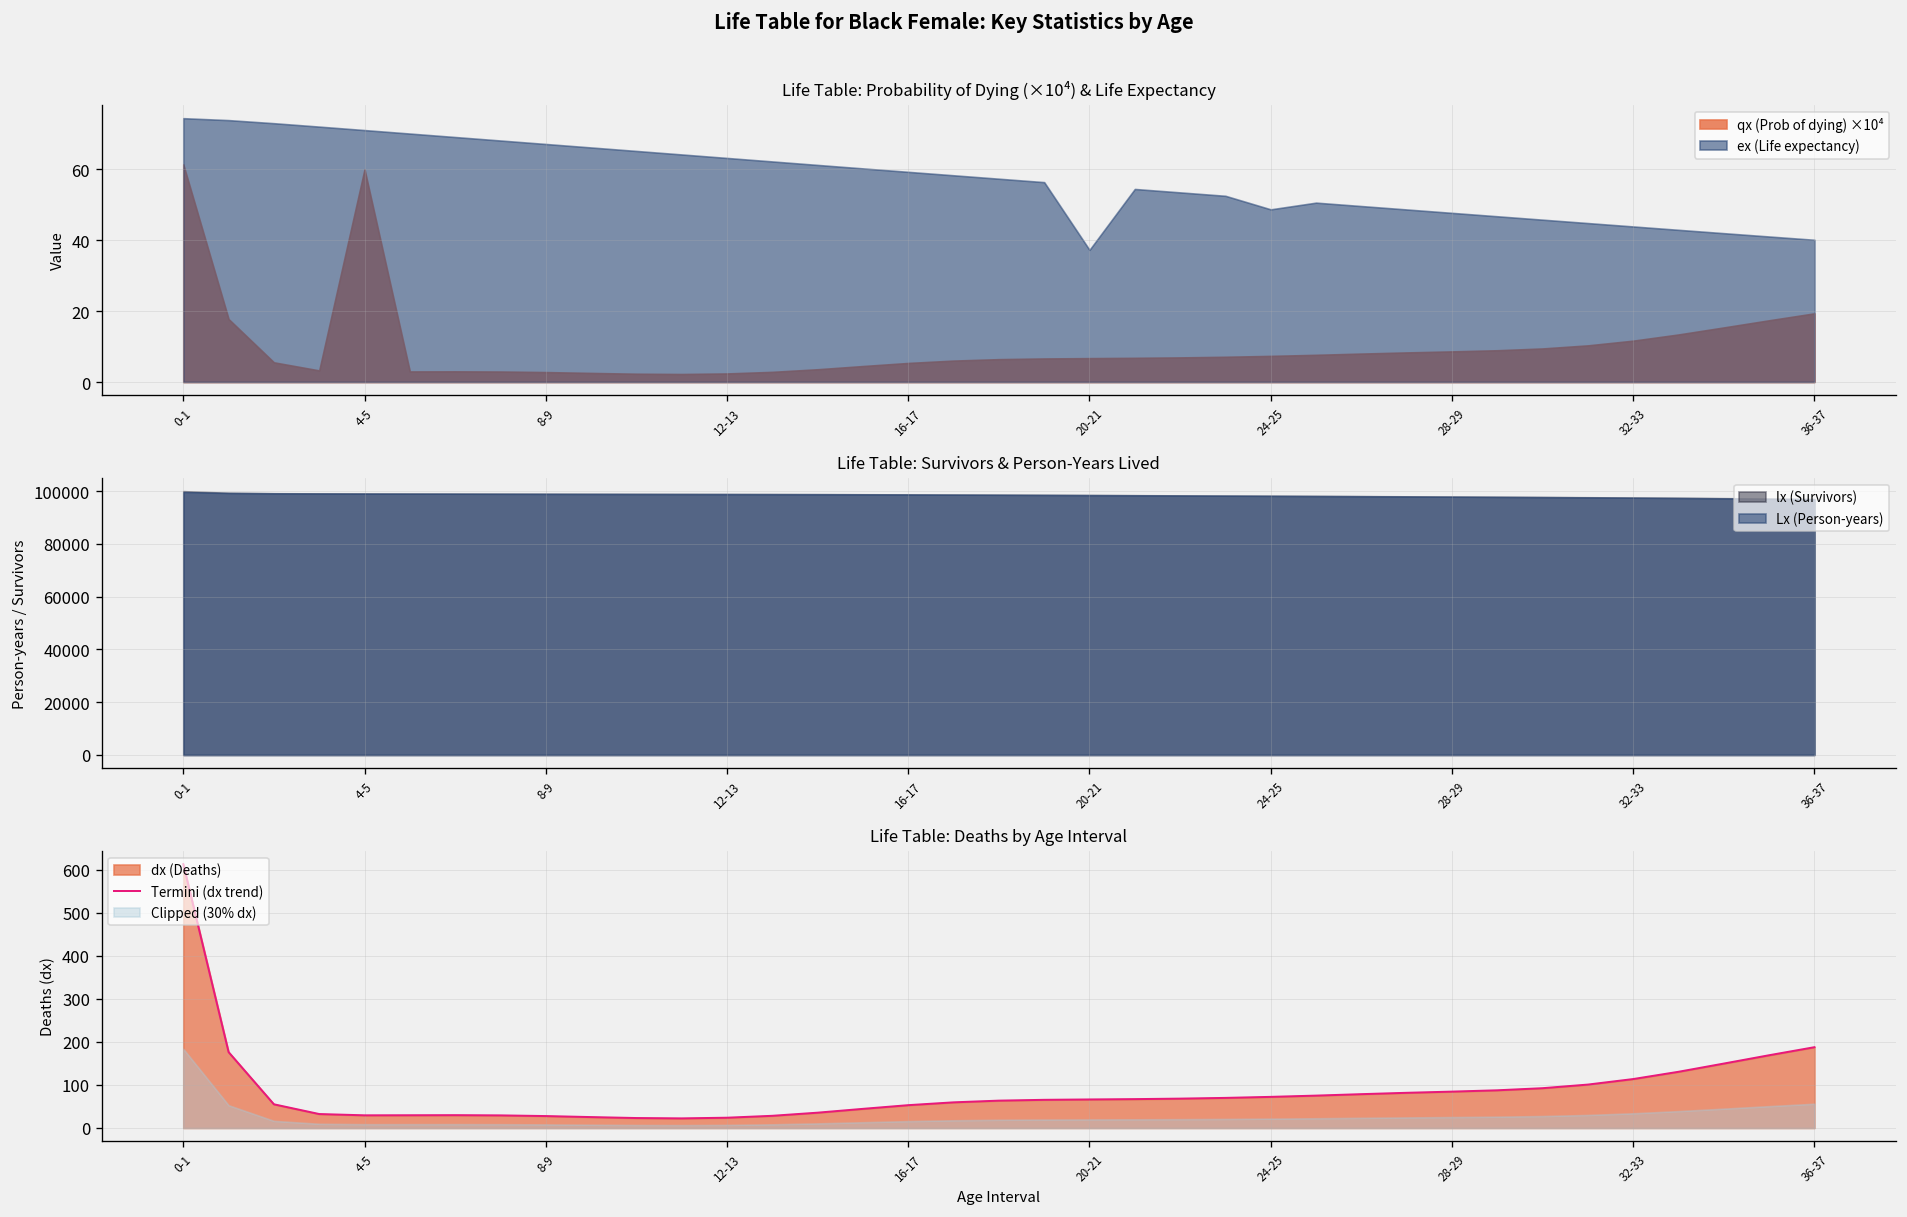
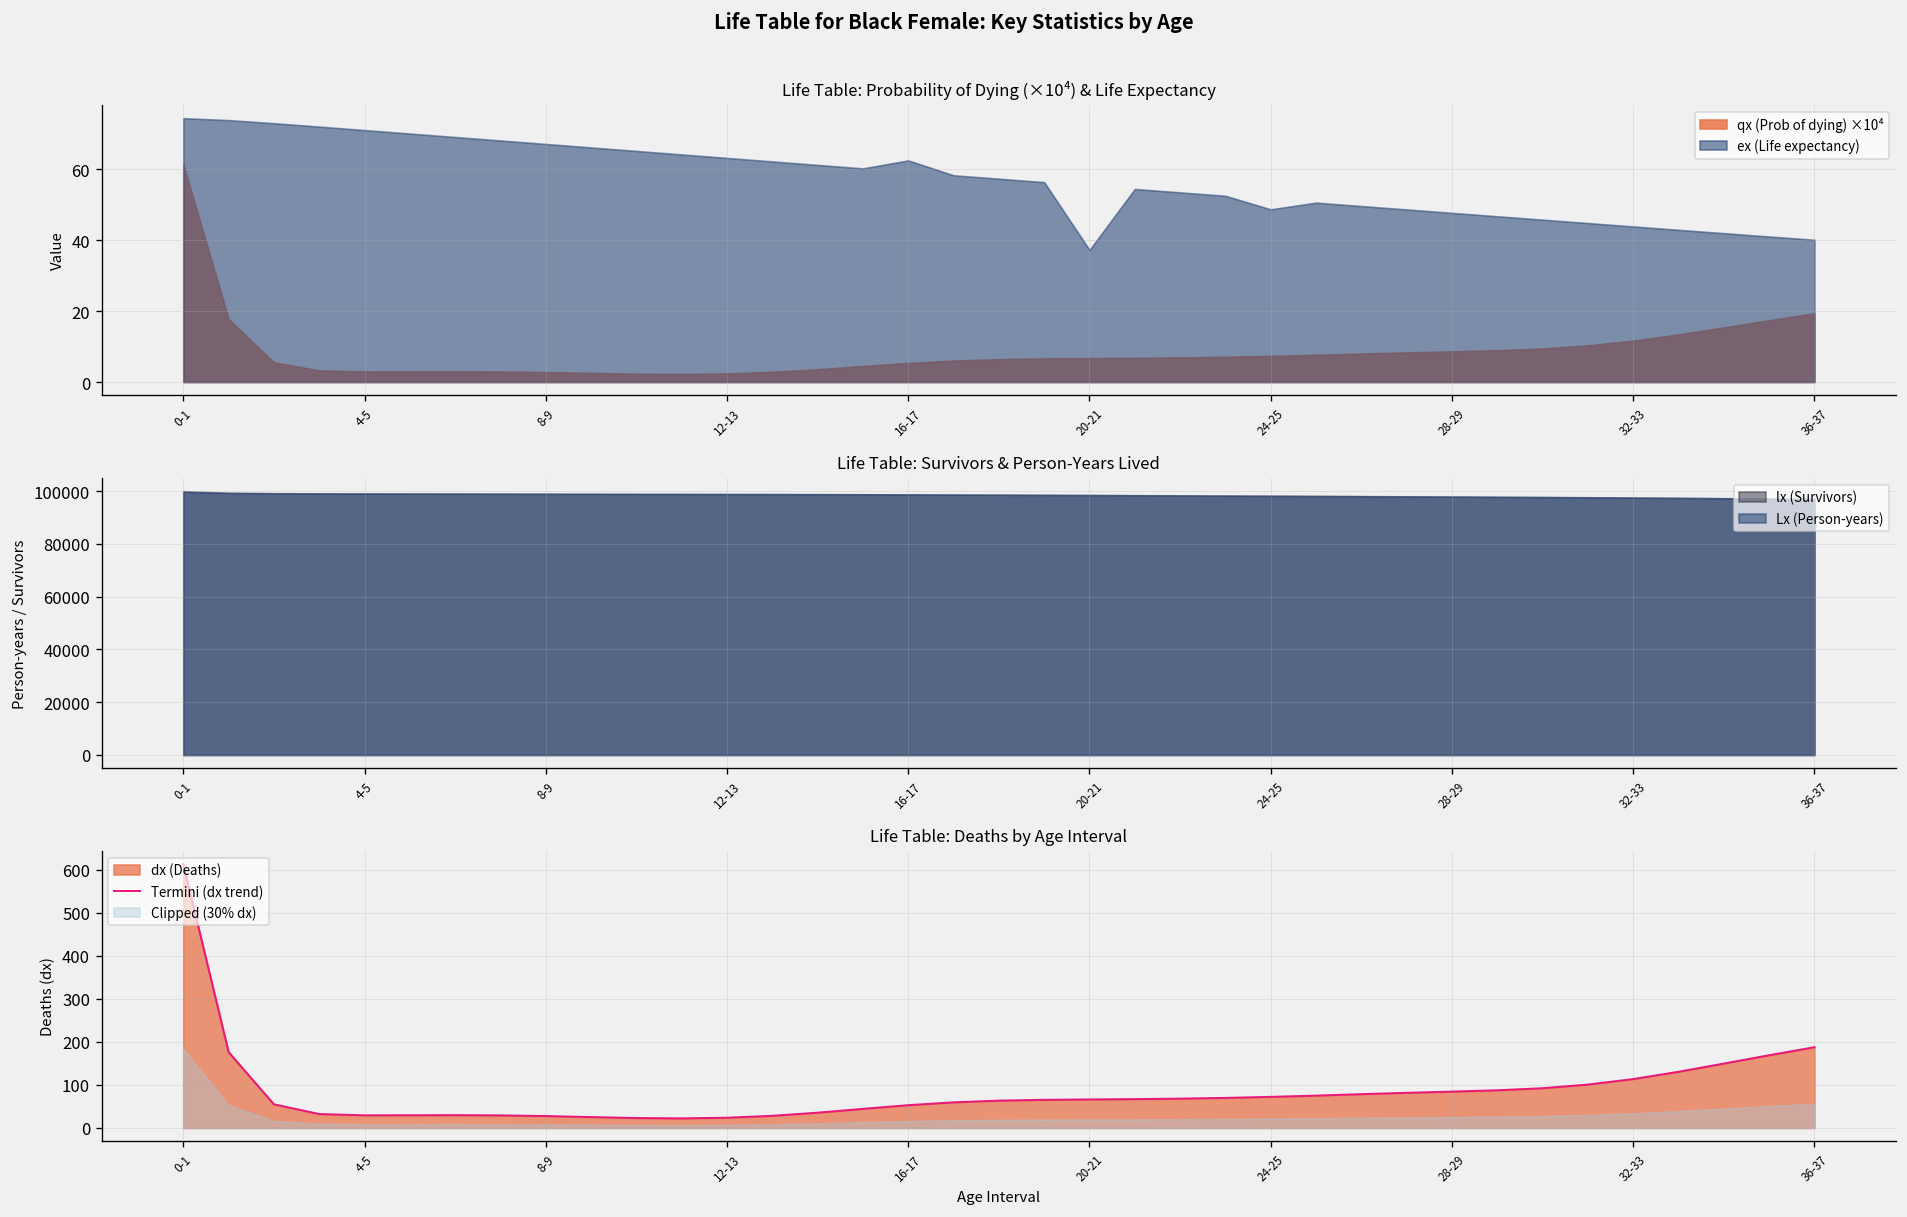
Life Table: Probability of Dying (×10⁴) & Life Expectancy, qx (Prob of dying) ×10⁴, 4-5: 60 -> 3
Life Table: Probability of Dying (×10⁴) & Life Expectancy, ex (Life expectancy), 16-17: 59 -> 62
